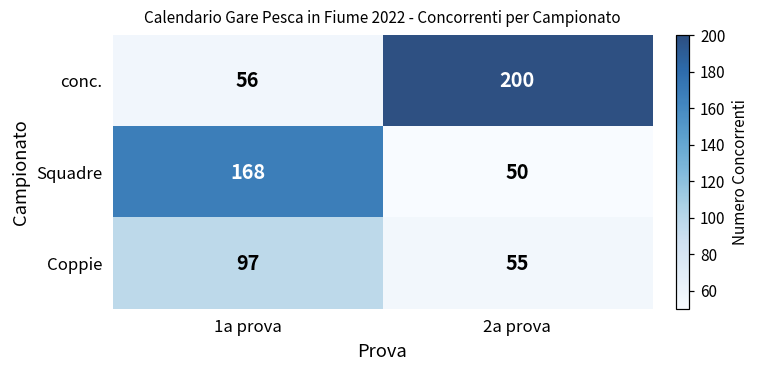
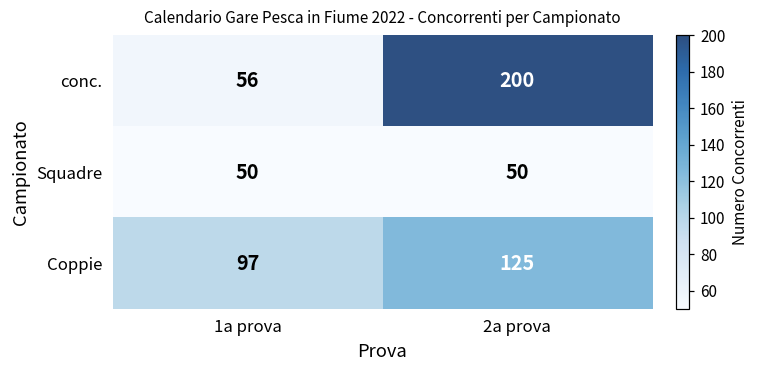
Squadre, 1a prova: 168 -> 50
Coppie, 2a prova: 55 -> 125
